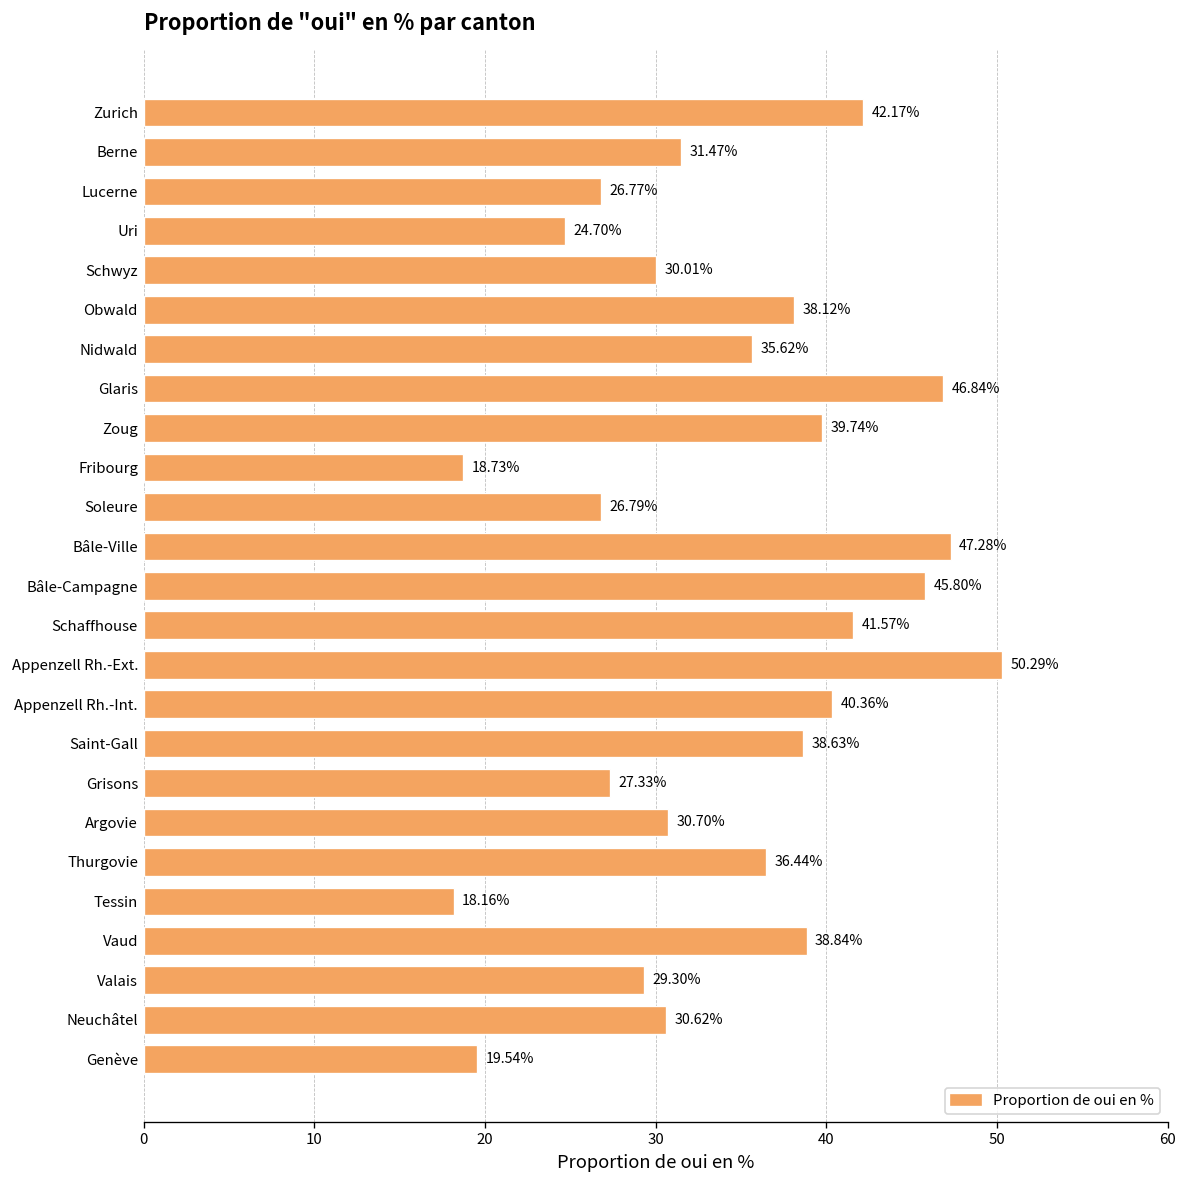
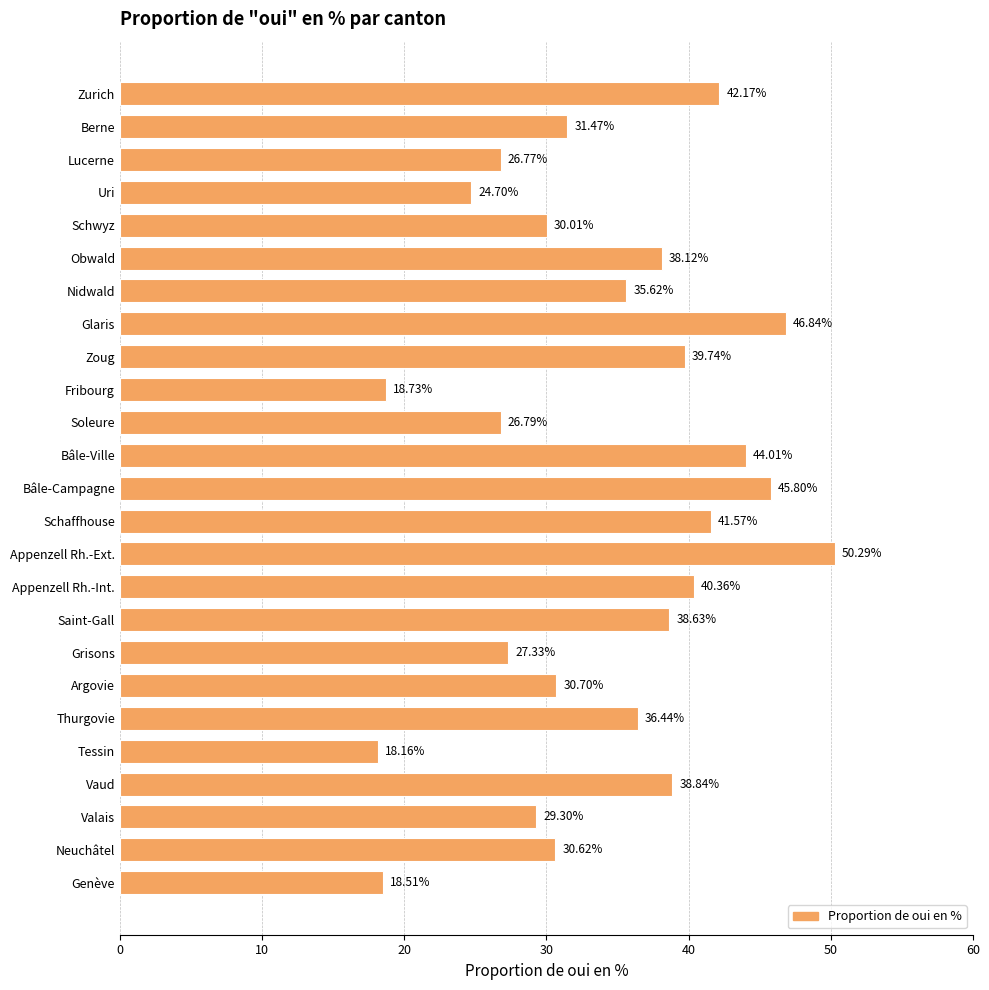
Bâle-Ville: 47.28% -> 44.01%
Genève: 19.54% -> 18.51%
